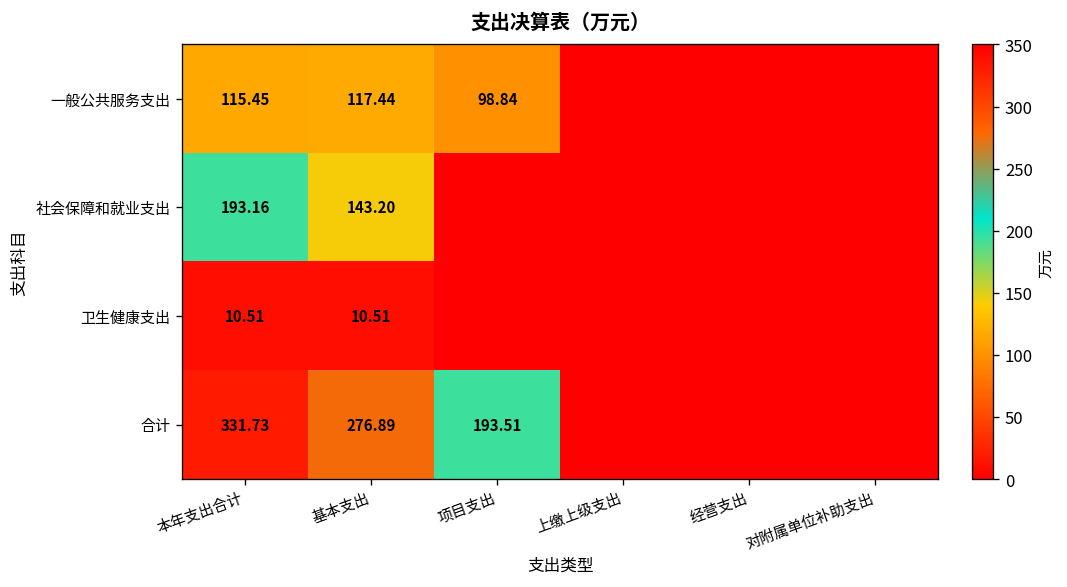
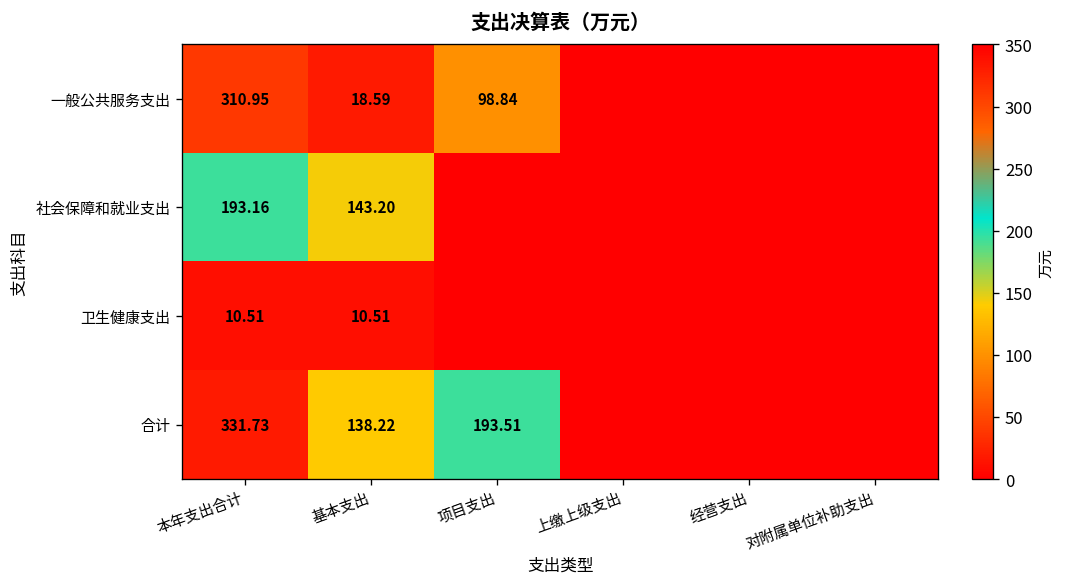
一般公共服务支出, 本年支出合计: 115.45 -> 310.95
一般公共服务支出, 基本支出: 117.44 -> 18.59
合计, 基本支出: 276.89 -> 138.22
